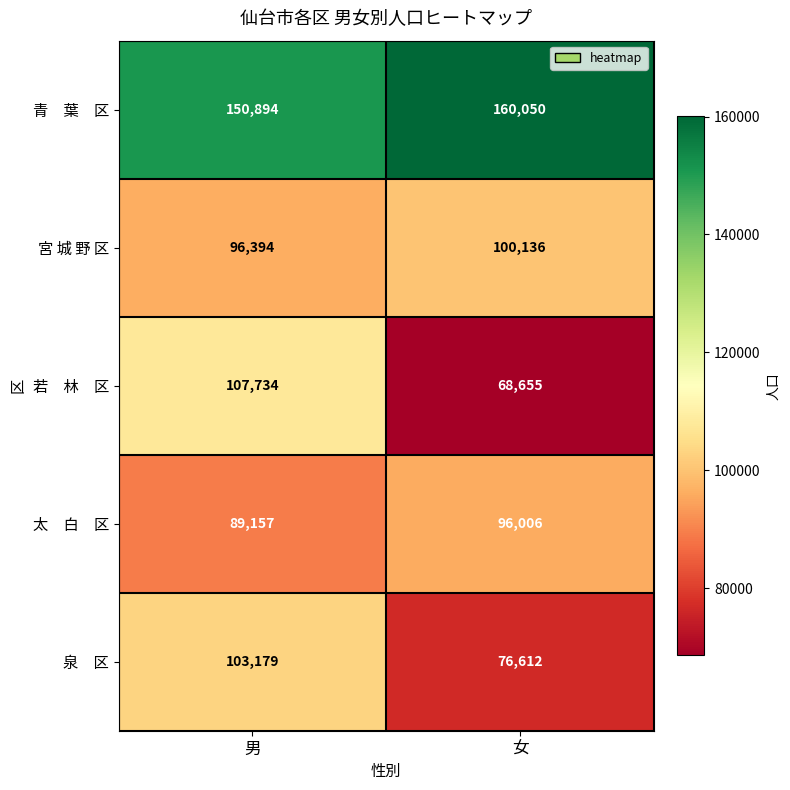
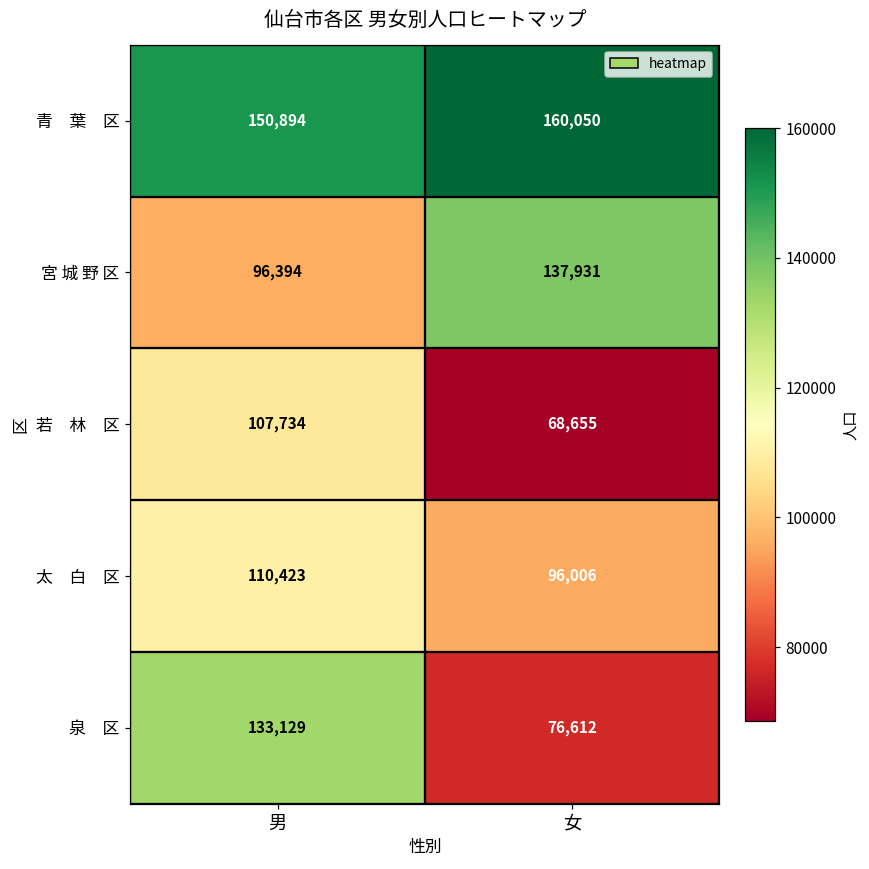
宮 城 野 区, 女: 100,136 -> 137,931
太 白 区, 男: 89,157 -> 110,423
泉 区, 男: 103,179 -> 133,129
